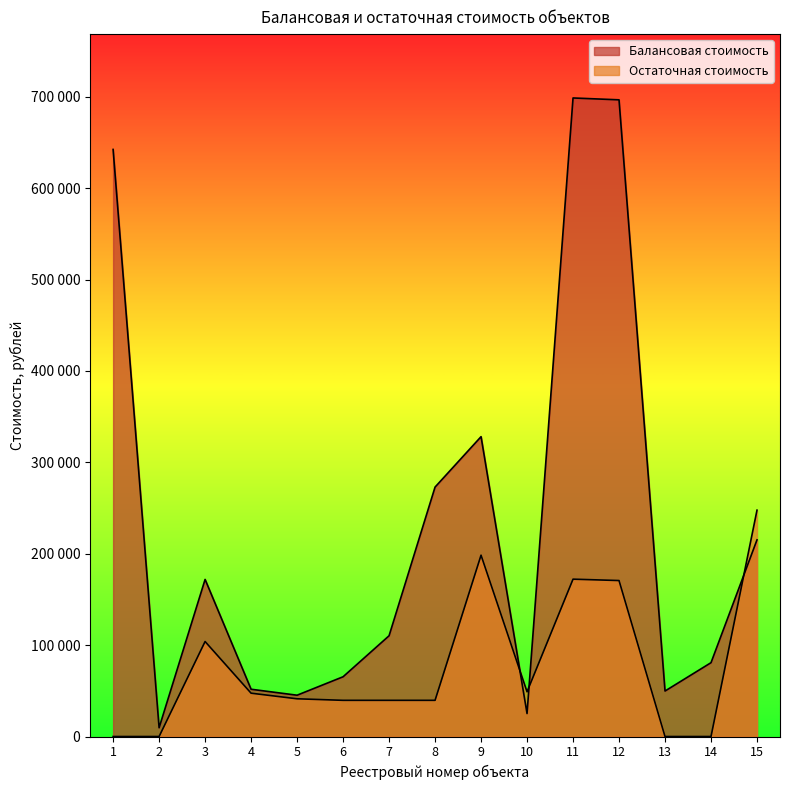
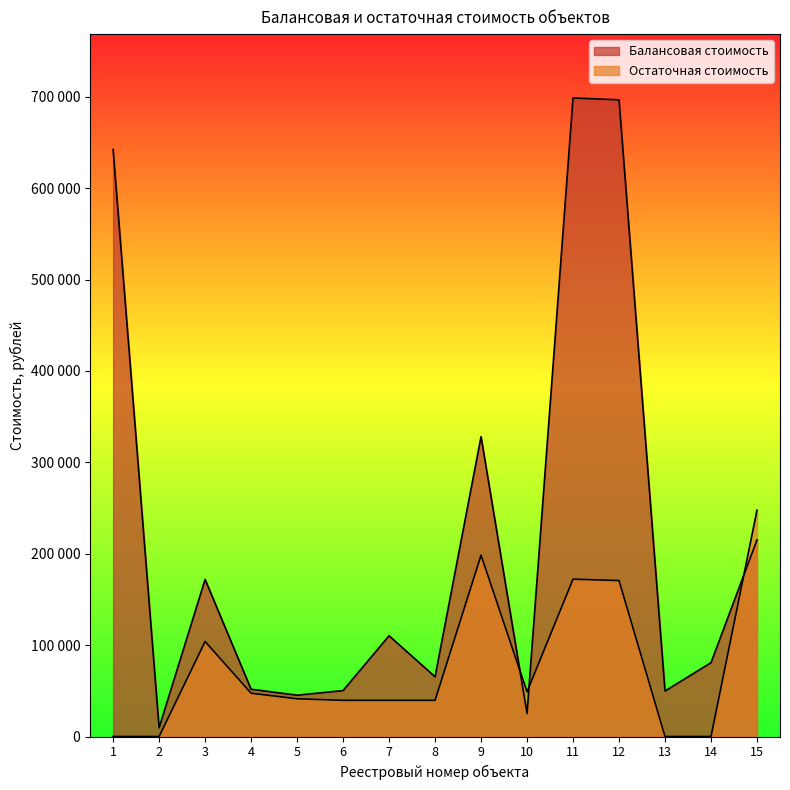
Балансовая стоимость, 6: 70000 -> 50000
Балансовая стоимость, 8: 270000 -> 70000
